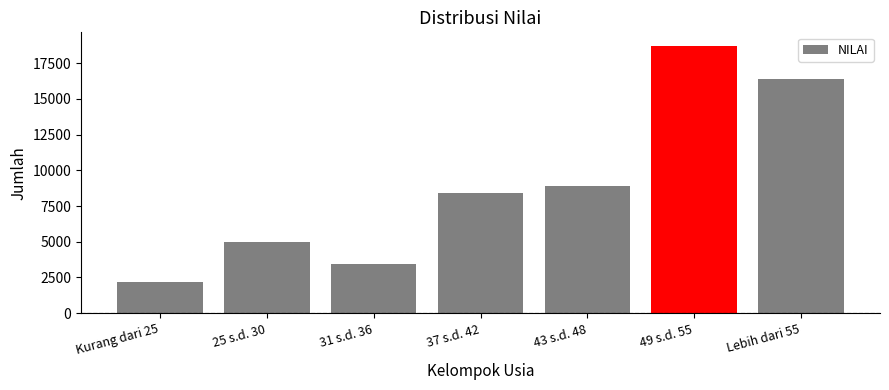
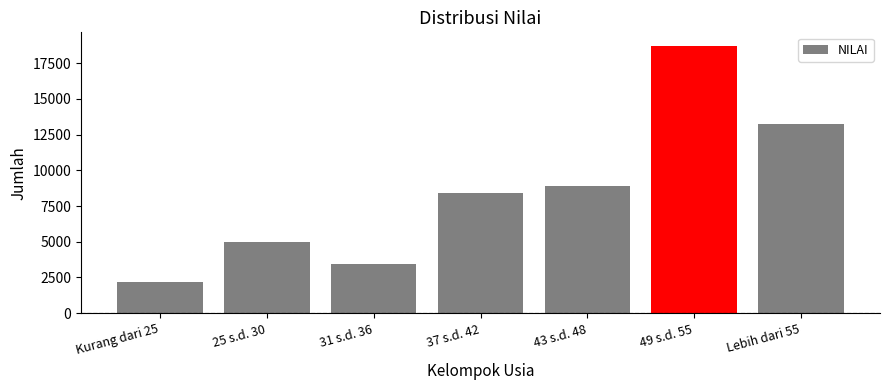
Lebih dari 55: 16400 -> 13200
